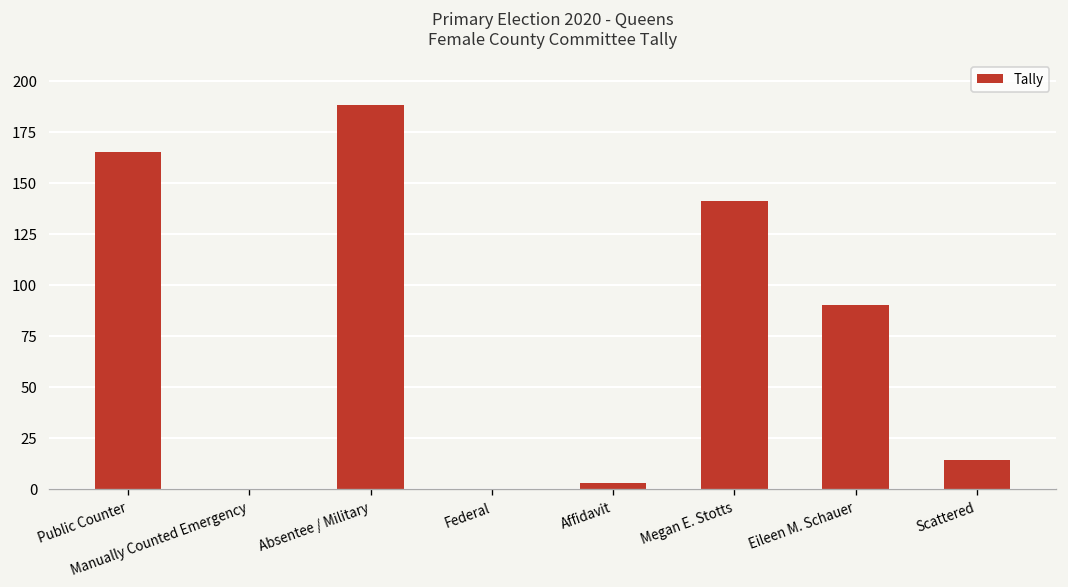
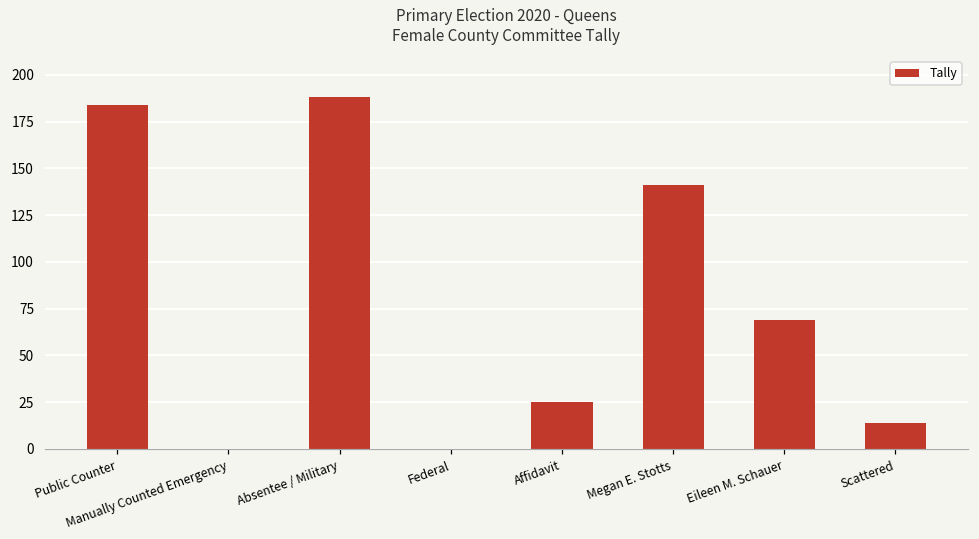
Public Counter: 165 -> 184
Affidavit: 3 -> 25
Eileen M. Schauer: 90 -> 69
